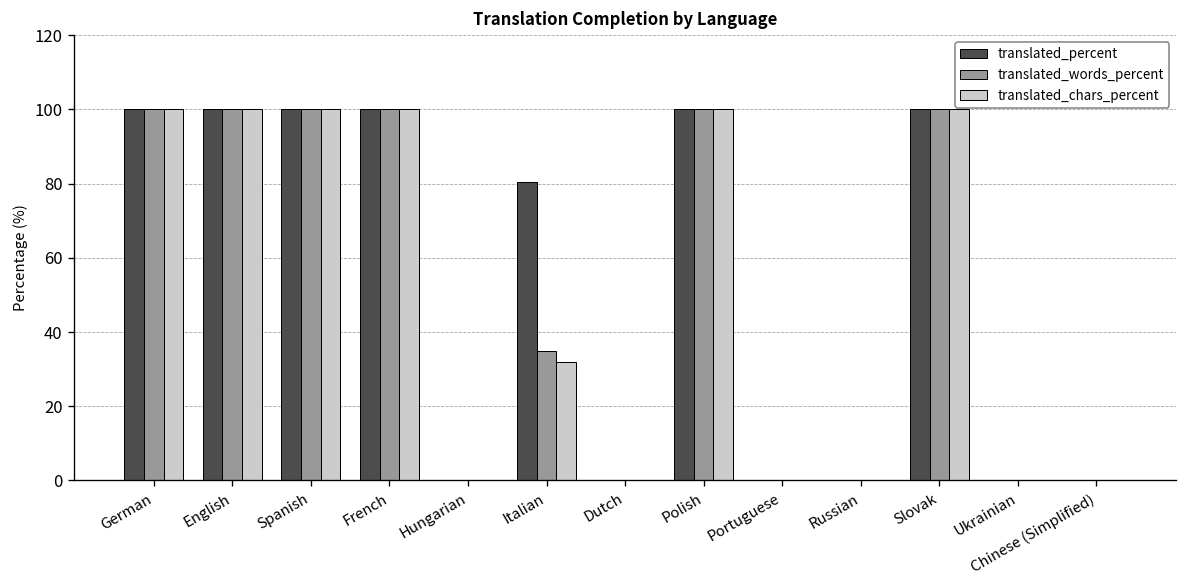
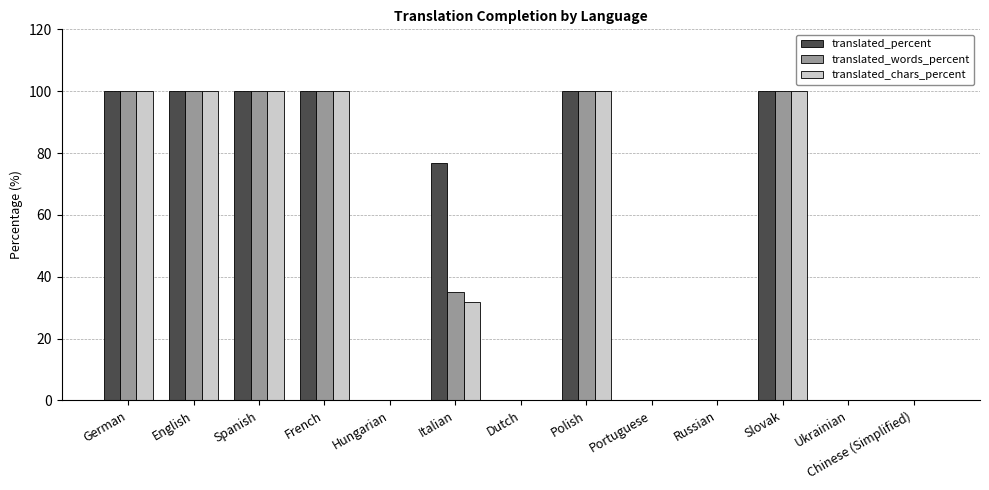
translated_percent, Italian: 81 -> 77
